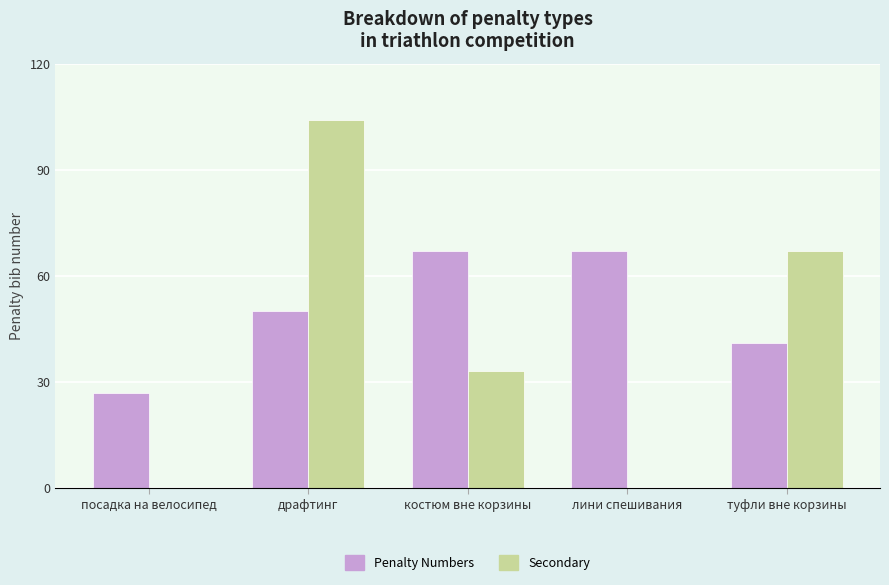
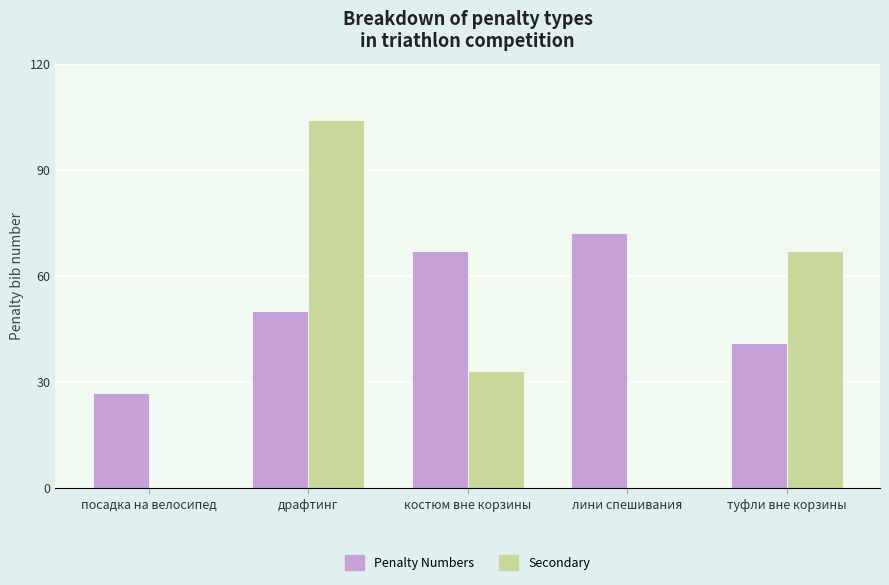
Penalty Numbers, лини спешивания: 67 -> 72
